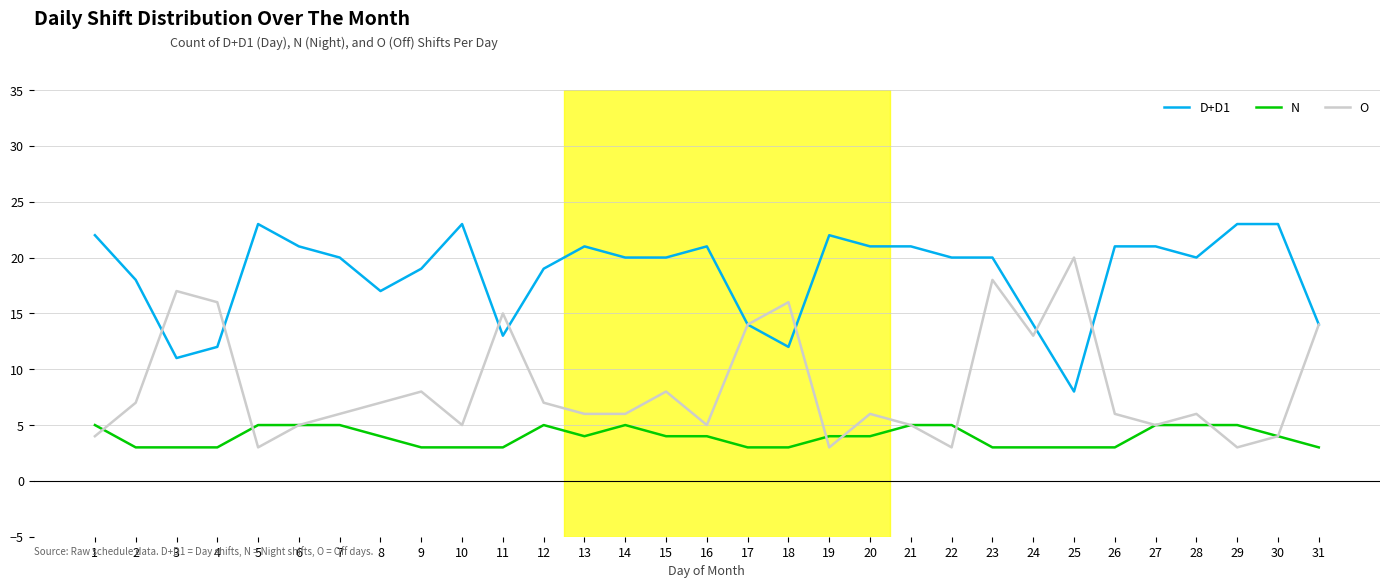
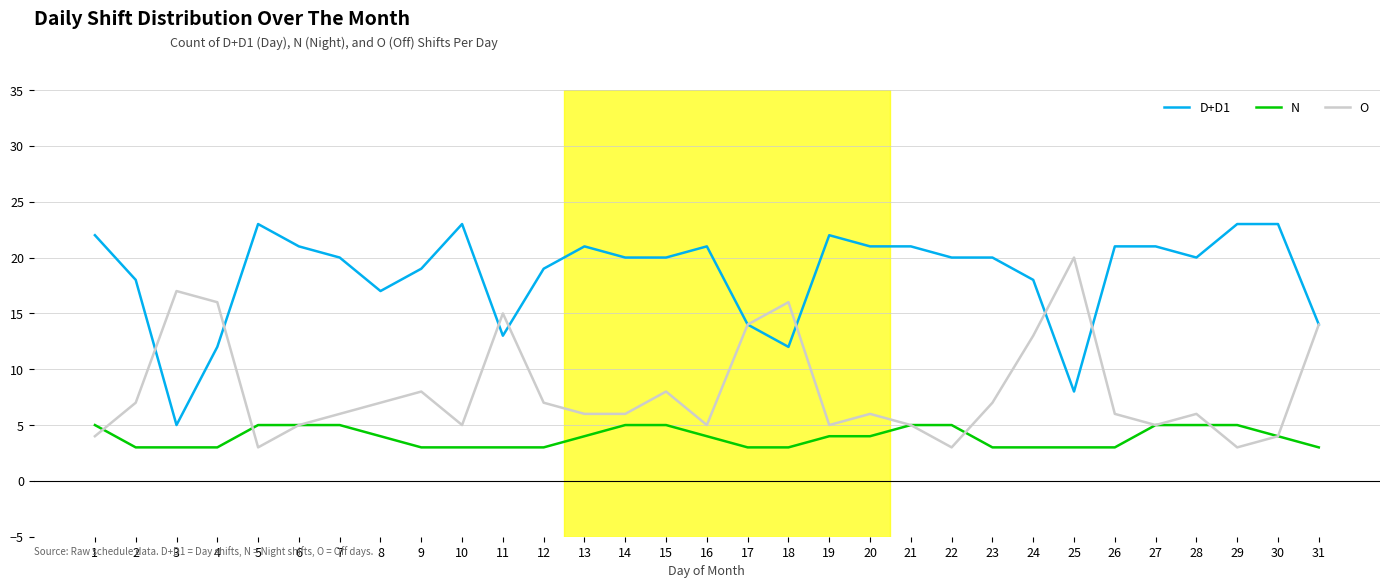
D+D1, 3: 11 -> 5
N, 12: 5 -> 3
N, 15: 4 -> 5
O, 19: 3 -> 5
O, 23: 18 -> 7
D+D1, 24: 14 -> 18
